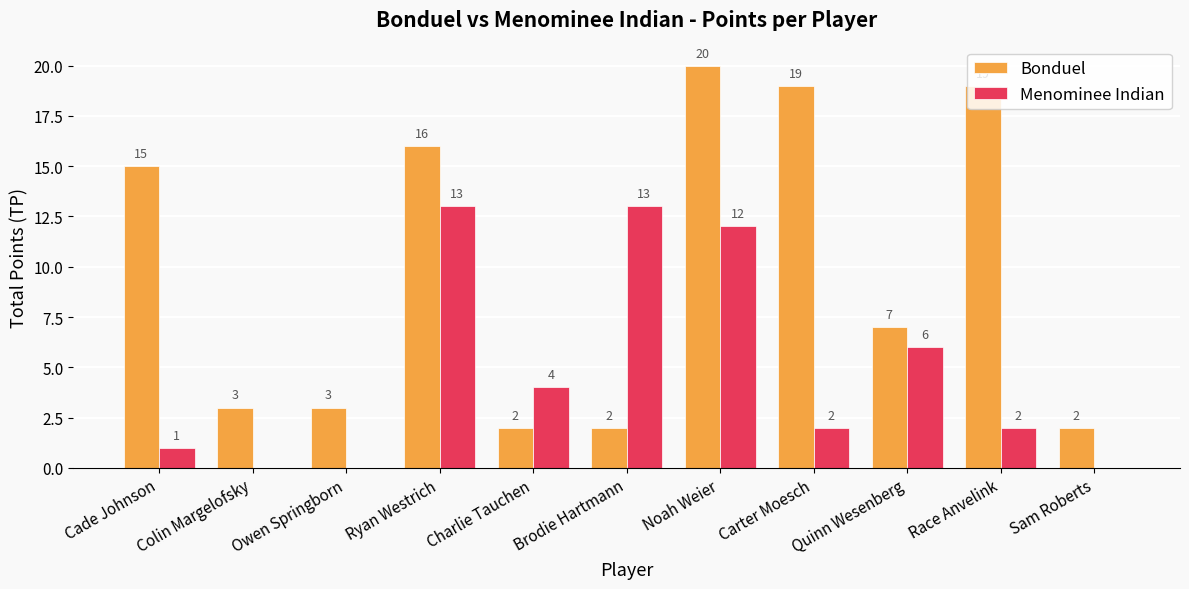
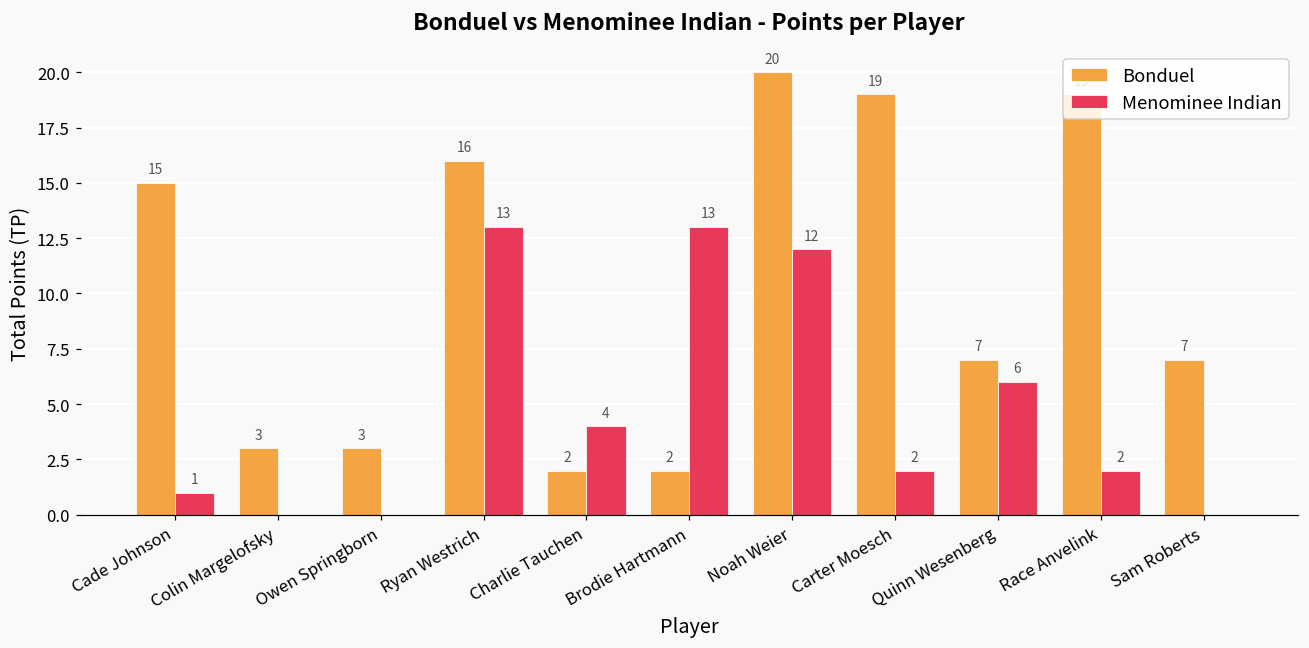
Bonduel, Sam Roberts: 2 -> 7
